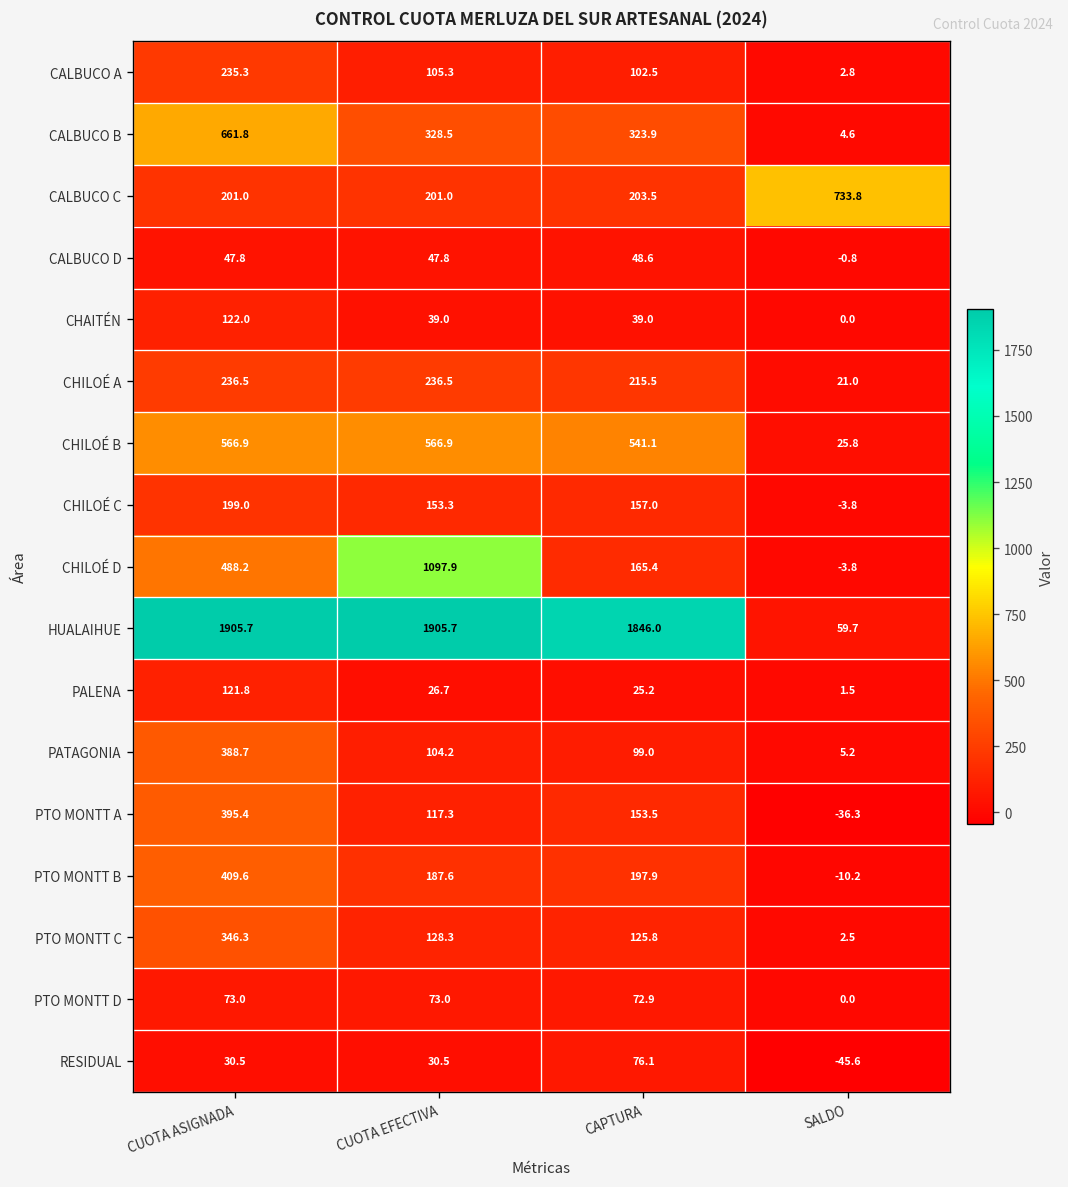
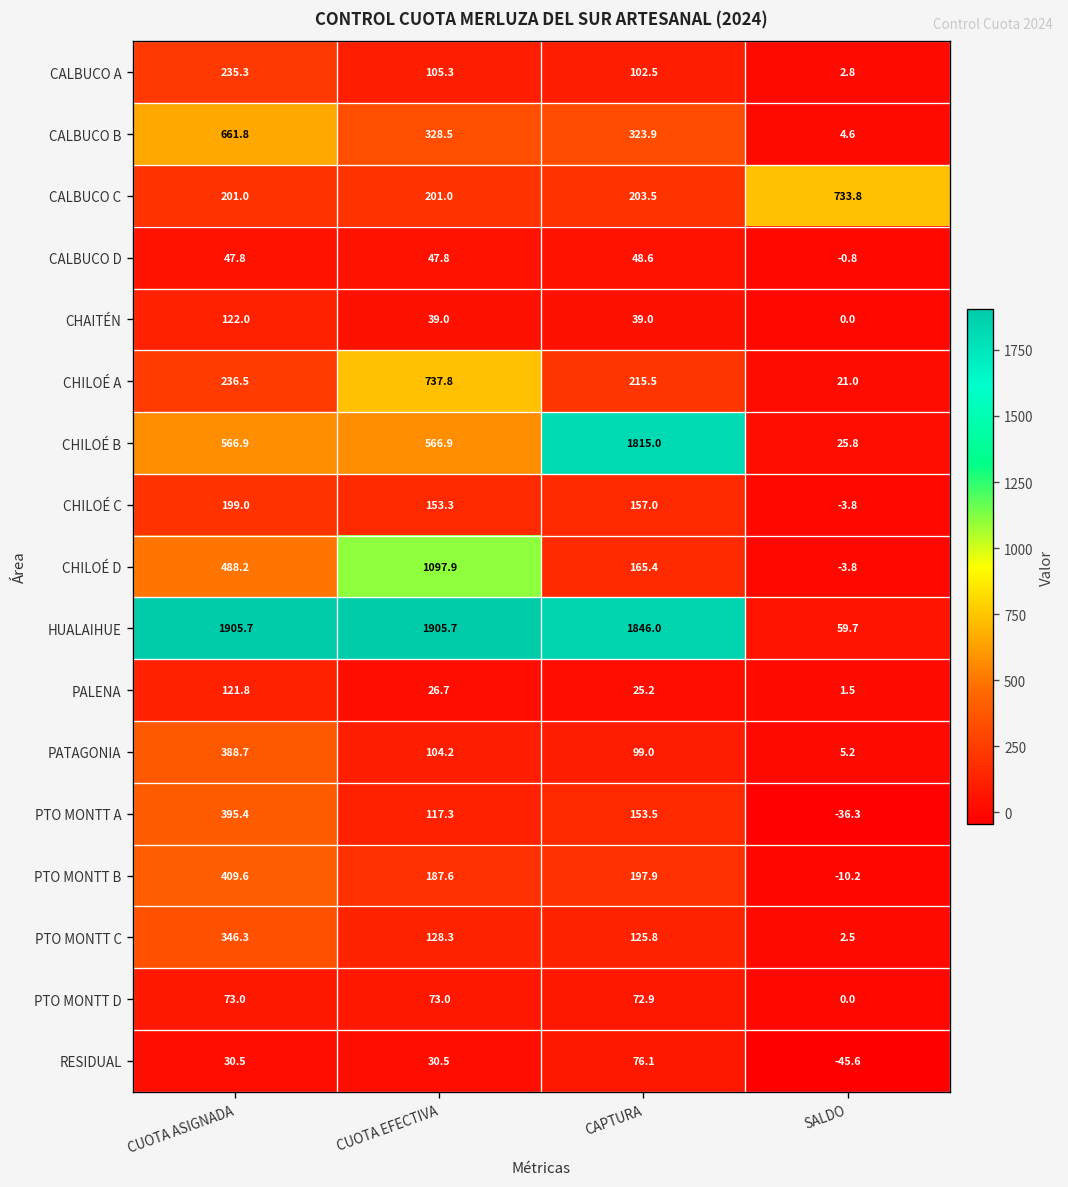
CHILOÉ A, CUOTA EFECTIVA: 236.5 -> 737.8
CHILOÉ B, CAPTURA: 541.1 -> 1815.0
